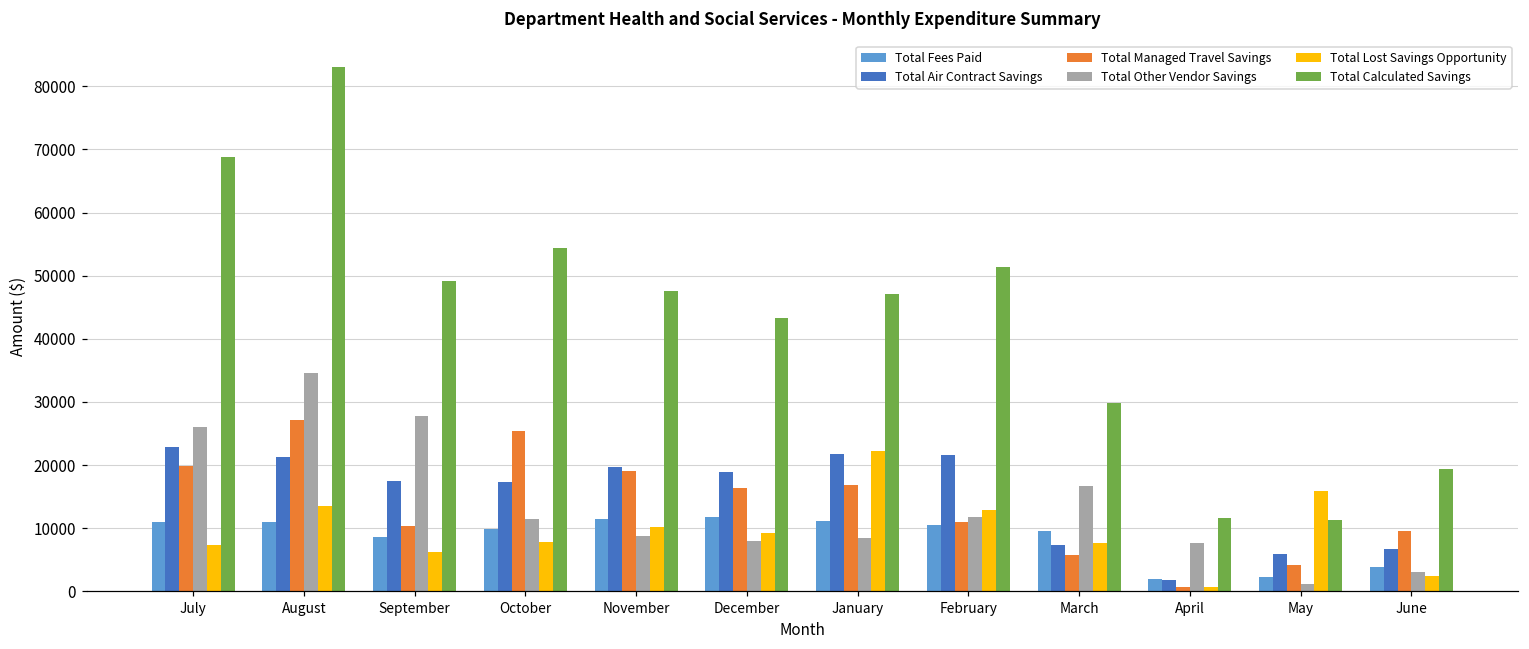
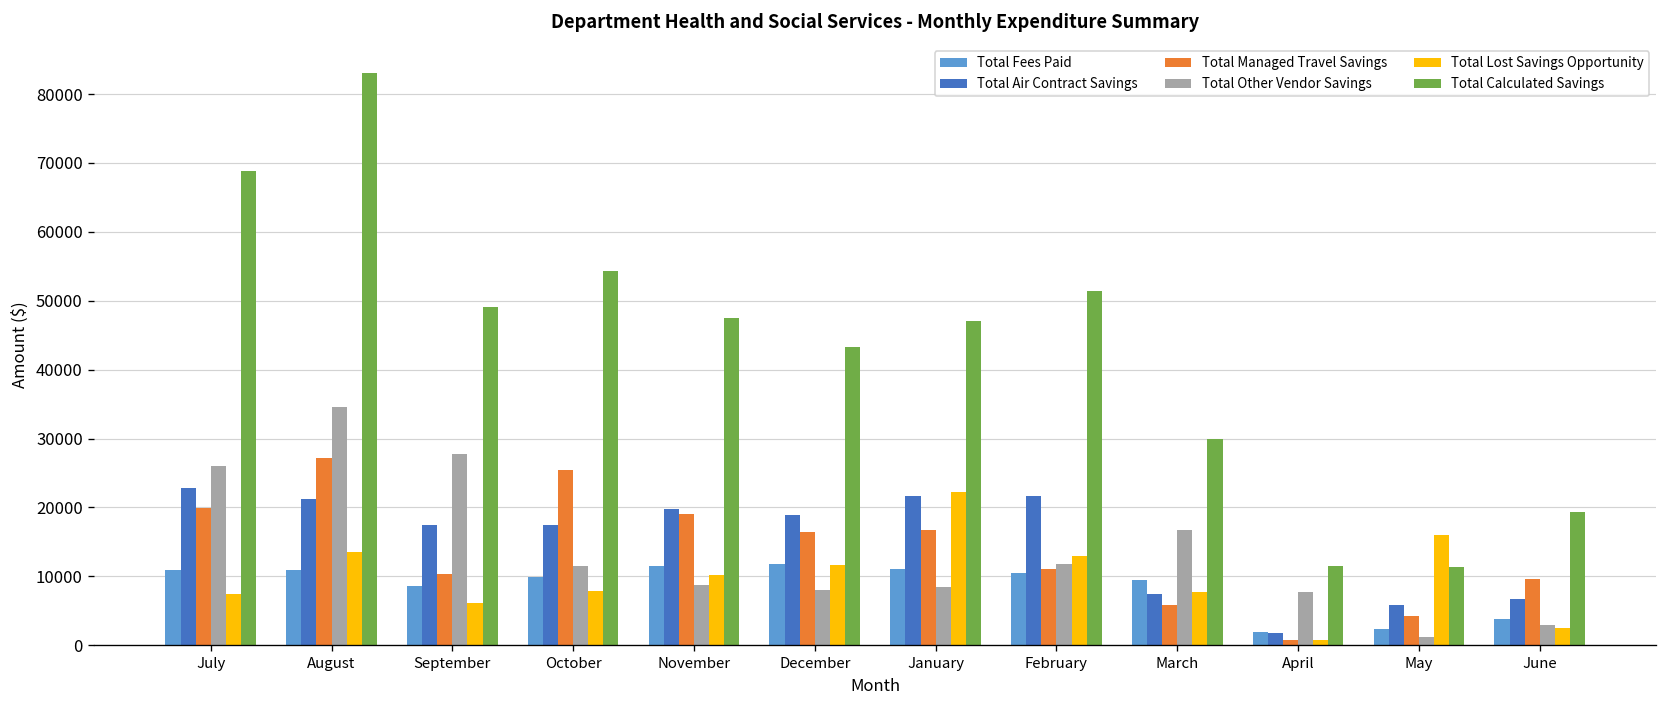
Total Lost Savings Opportunity, December: 9000 -> 12000
